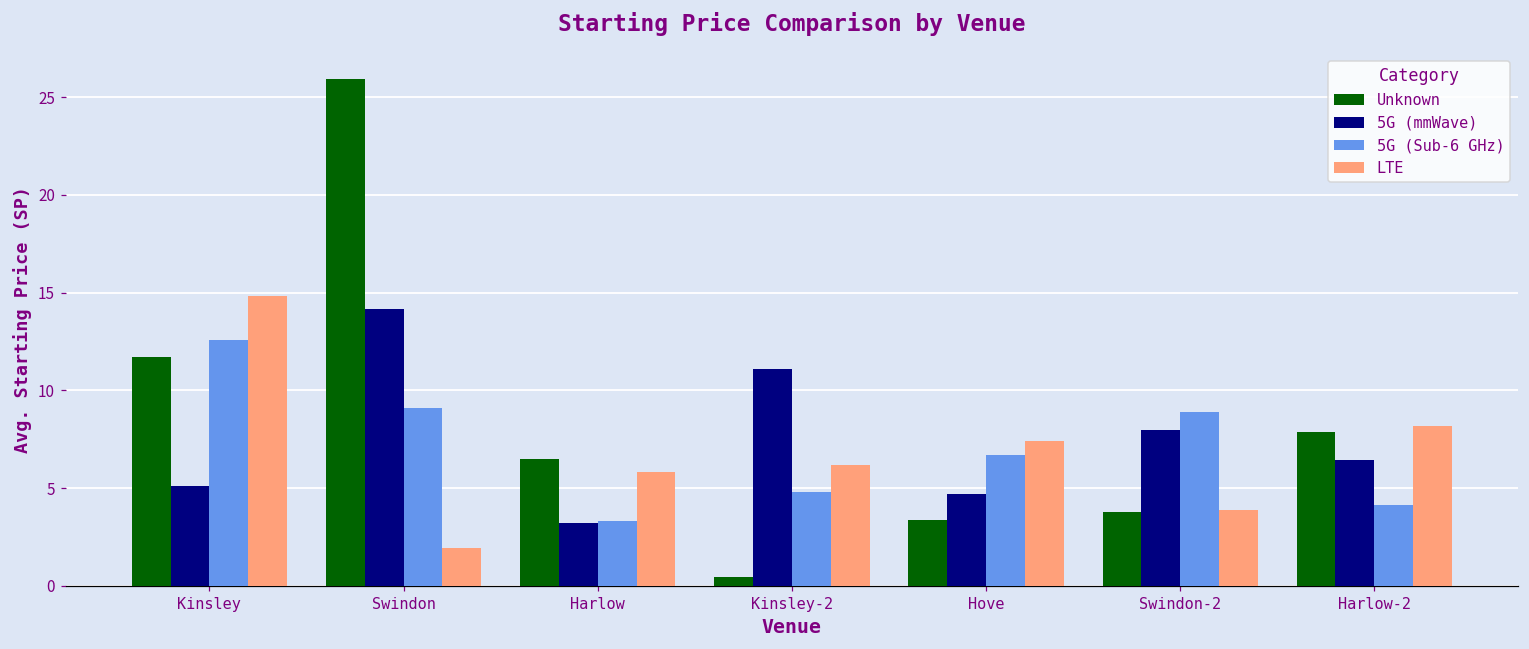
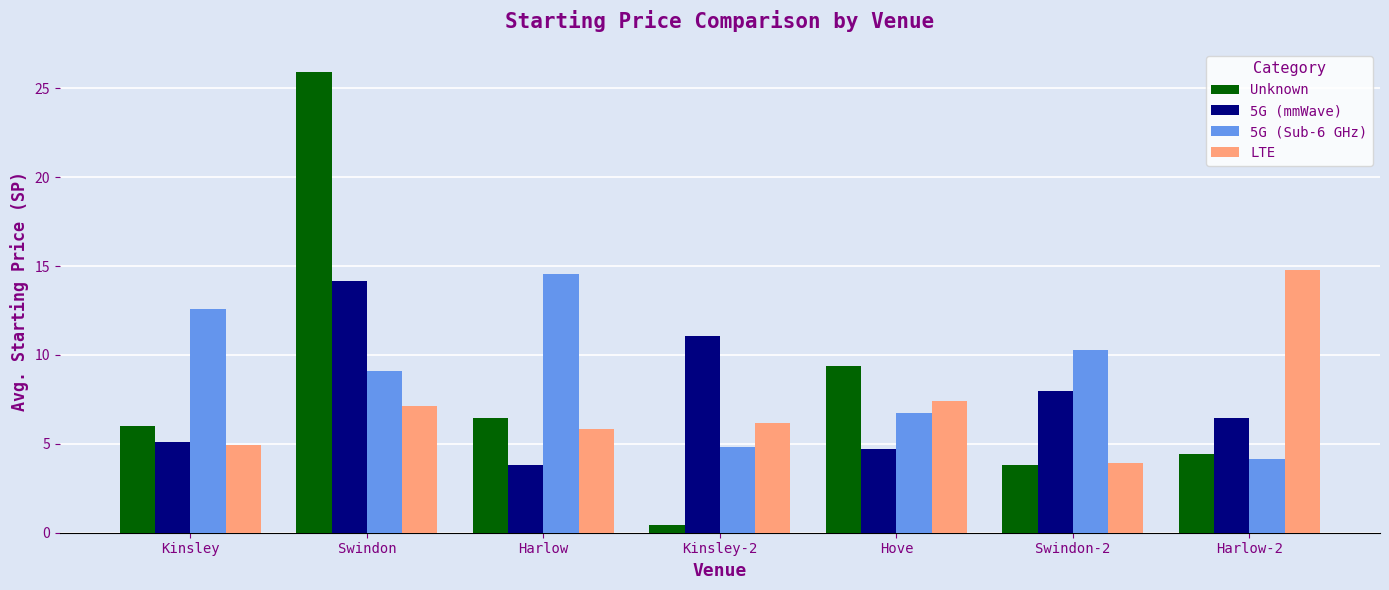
Unknown, Kinsley: 11.7 -> 6.0
LTE, Kinsley: 14.8 -> 5.0
LTE, Swindon: 1.9 -> 7.1
5G (mmWave), Harlow: 3.2 -> 3.8
5G (Sub-6 GHz), Harlow: 3.3 -> 14.5
Unknown, Hove: 3.4 -> 9.4
5G (Sub-6 GHz), Swindon-2: 8.9 -> 10.3
Unknown, Harlow-2: 7.9 -> 4.5
LTE, Harlow-2: 8.2 -> 14.8
